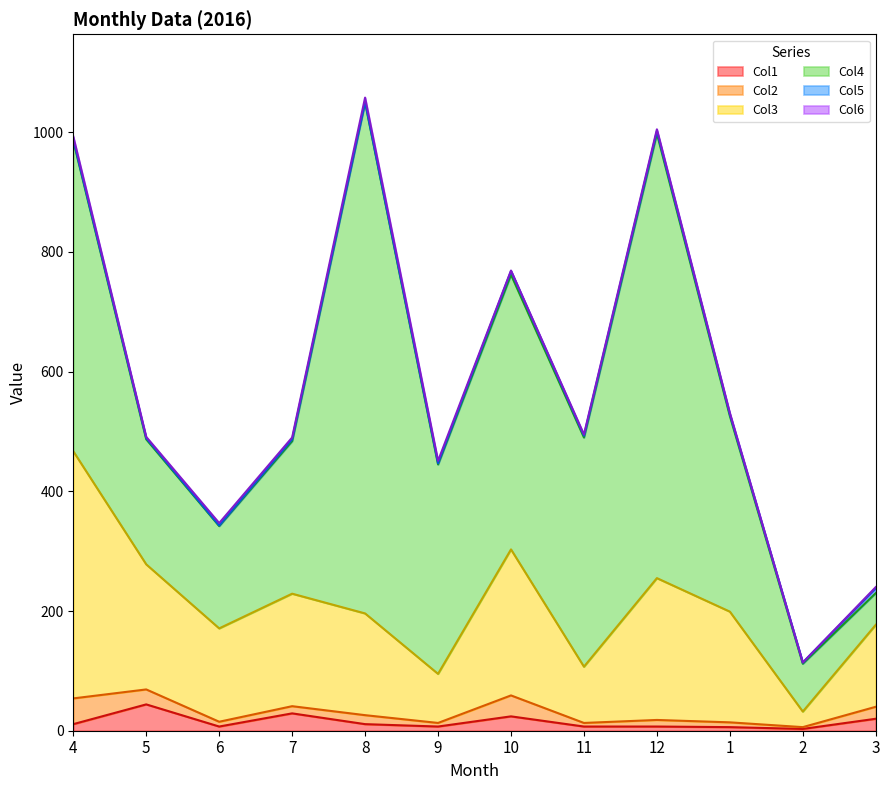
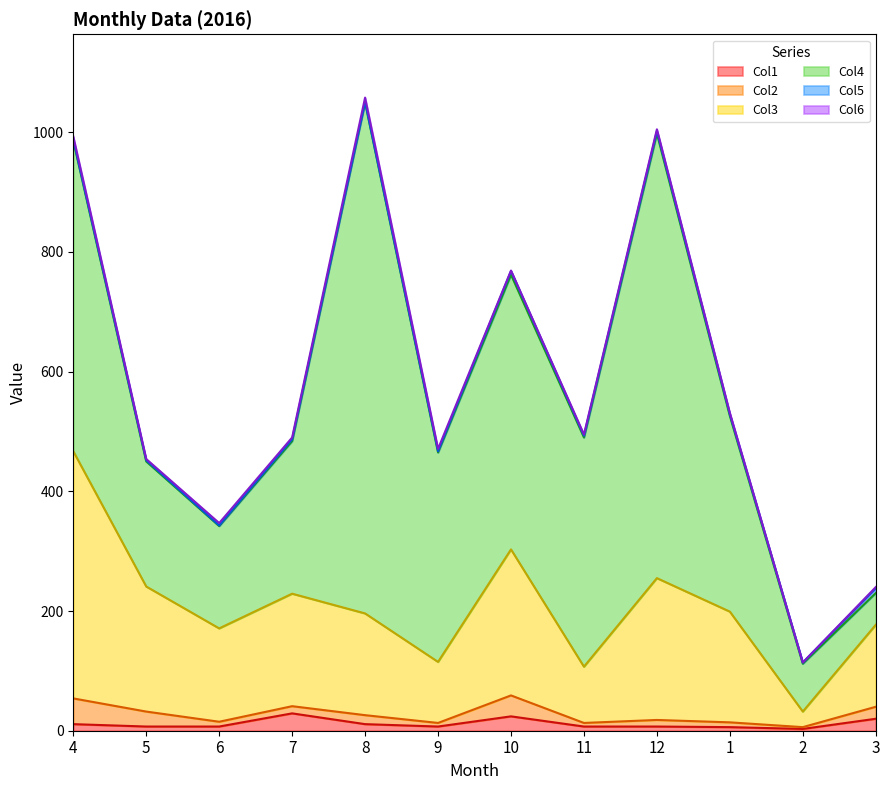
Col1, 5: 40 -> 10
Col3, 9: 80 -> 100
